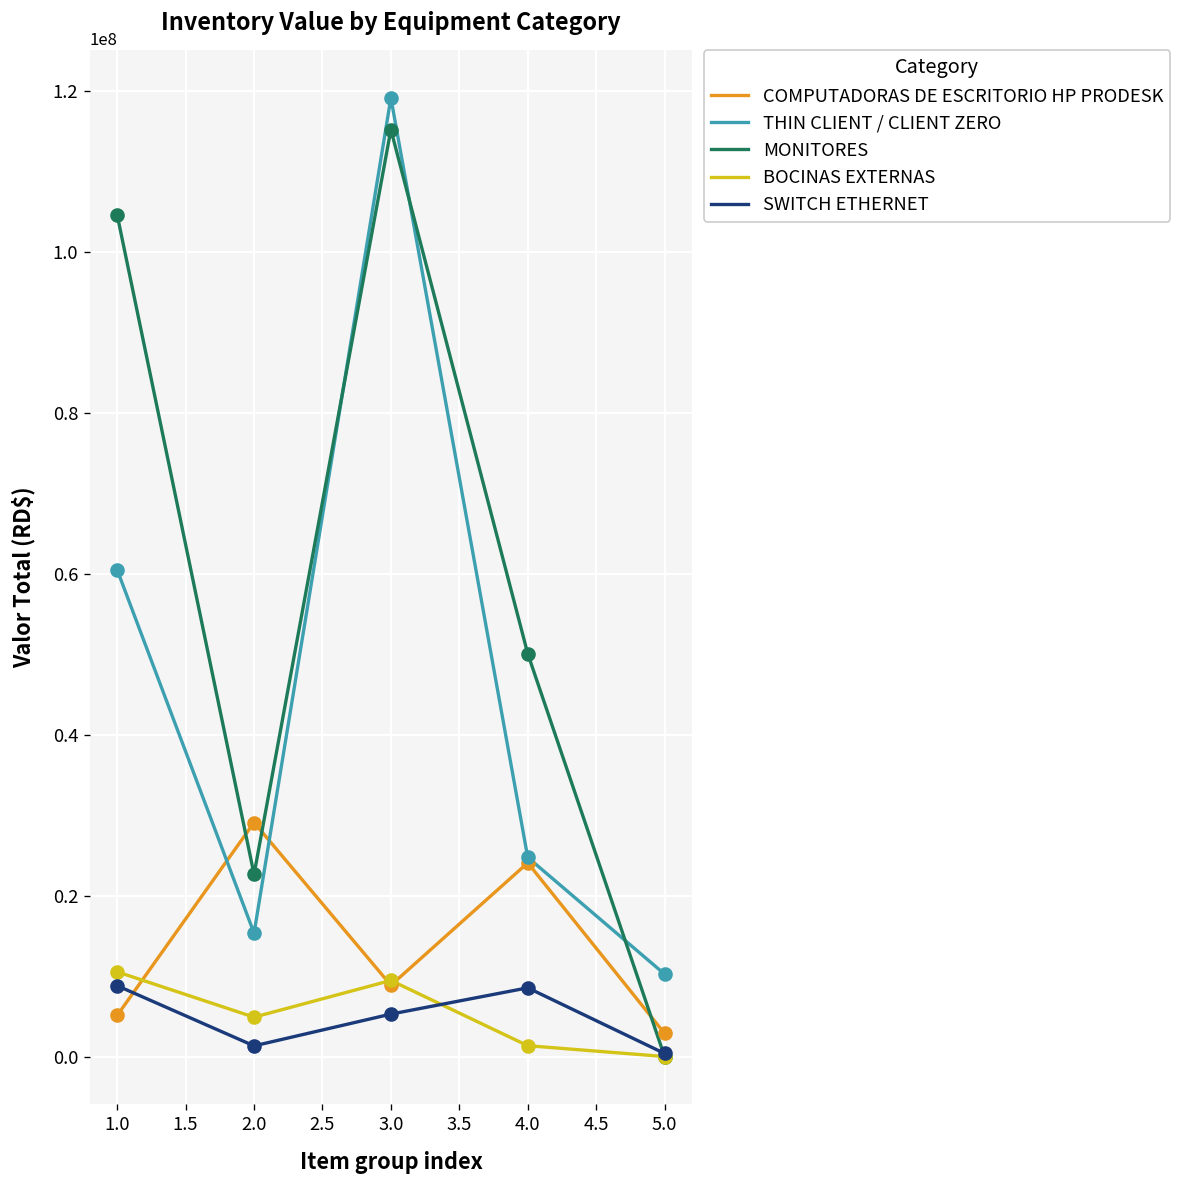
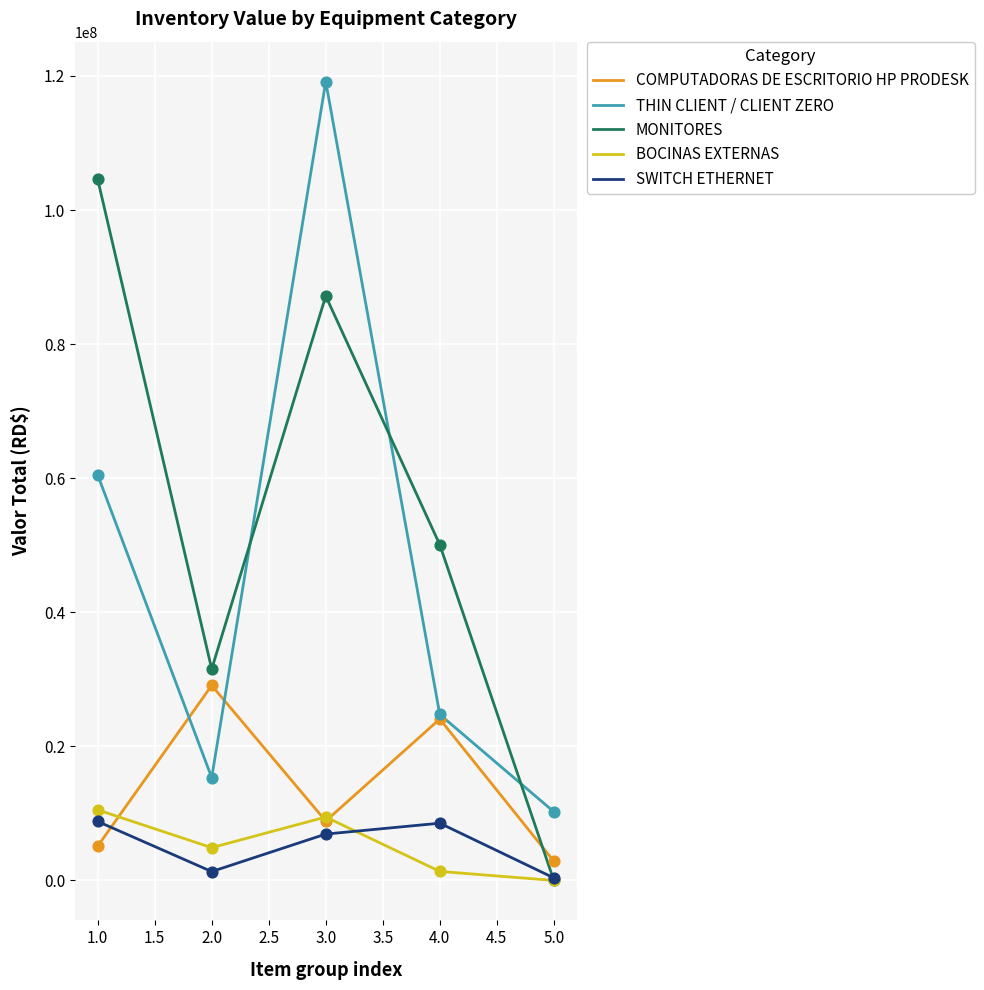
MONITORES, 2.0: 23000000 -> 32000000
MONITORES, 3.0: 115000000 -> 87000000
SWITCH ETHERNET, 3.0: 5000000 -> 7000000
